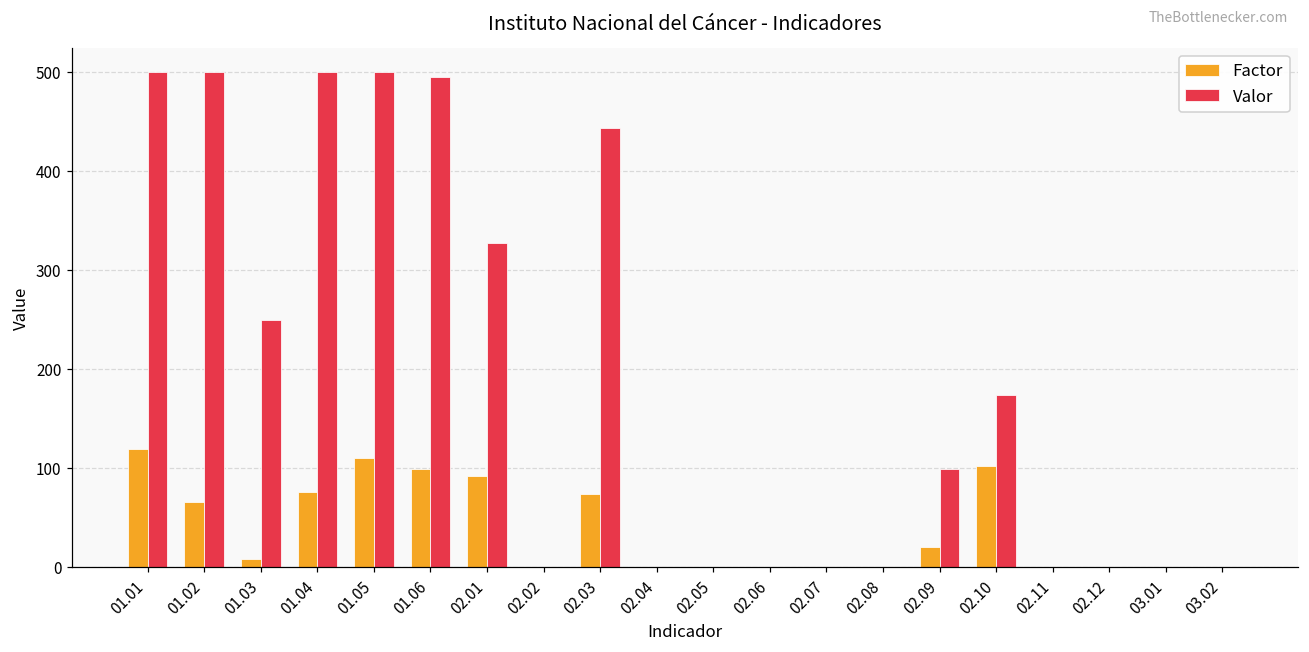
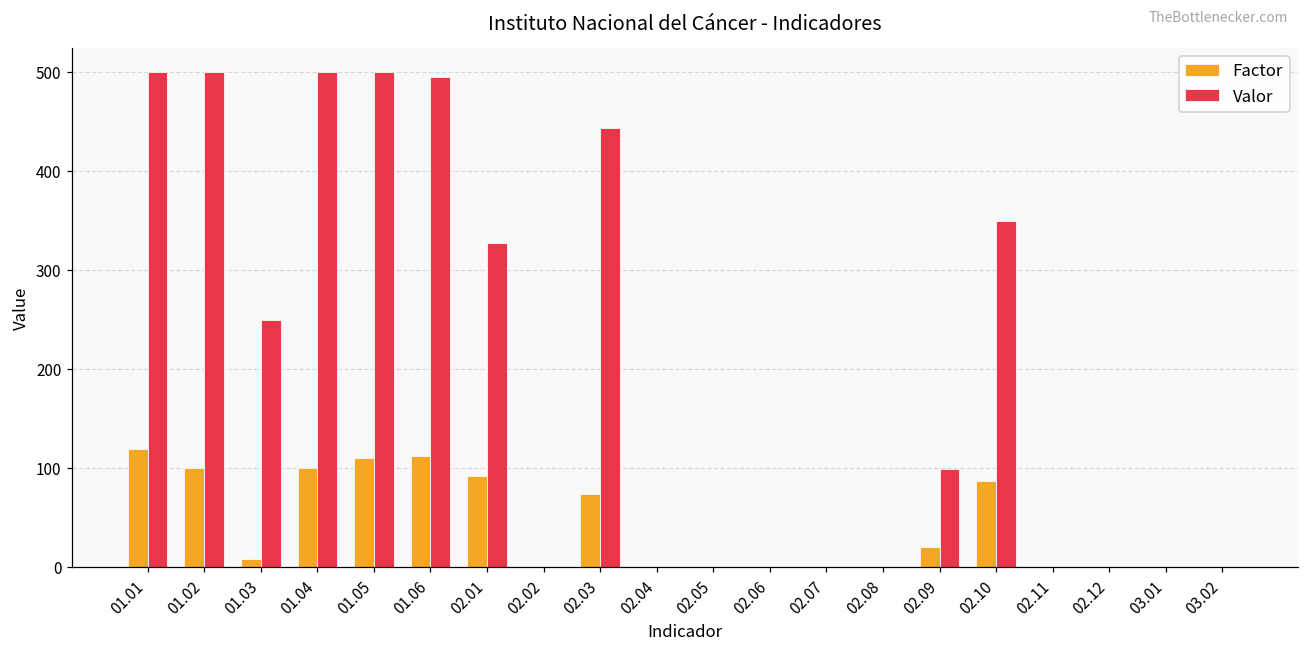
Factor, 01.02: 70 -> 100
Factor, 01.04: 80 -> 100
Factor, 01.06: 100 -> 110
Factor, 02.10: 100 -> 90
Valor, 02.10: 170 -> 350
